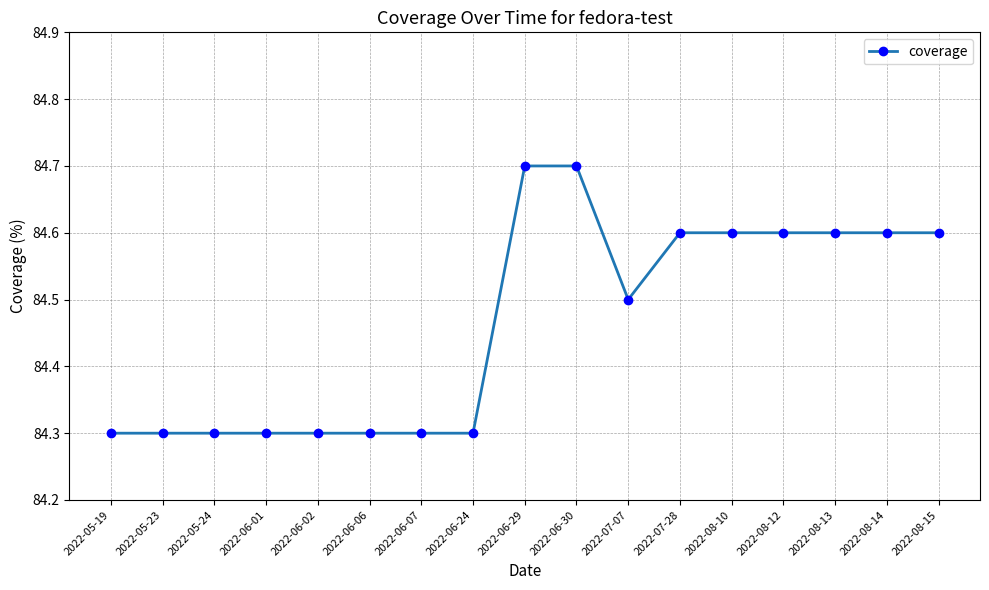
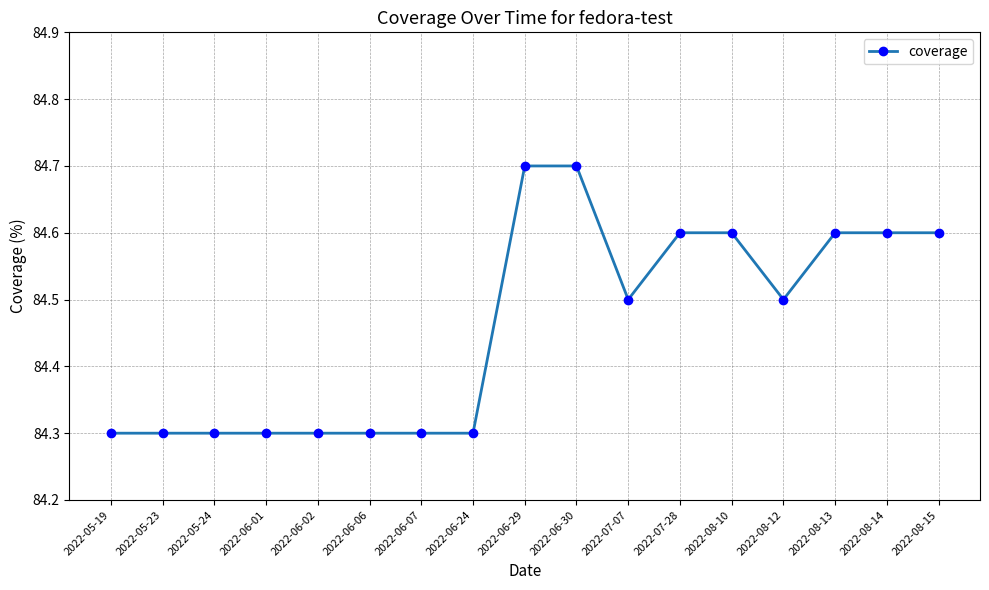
2022-08-12: 84.6 -> 84.5
